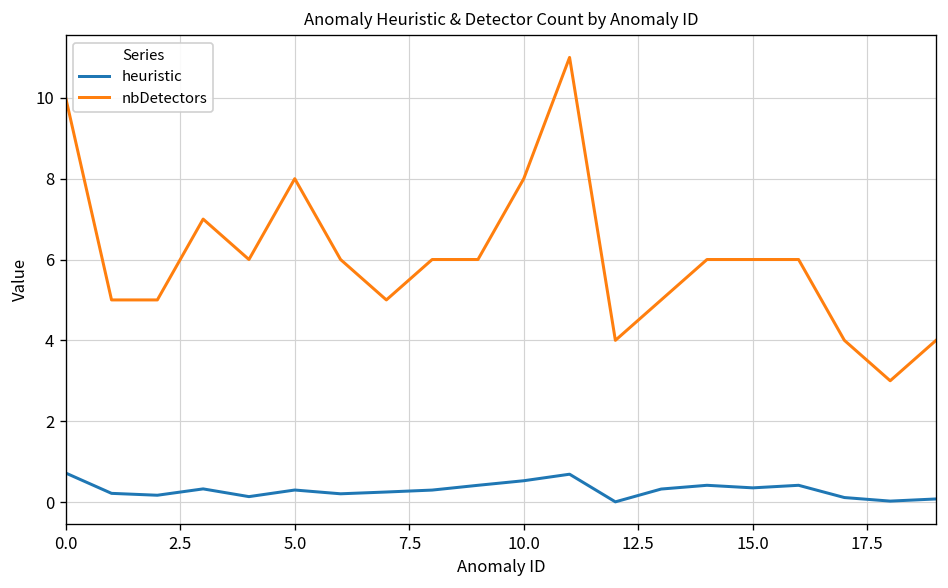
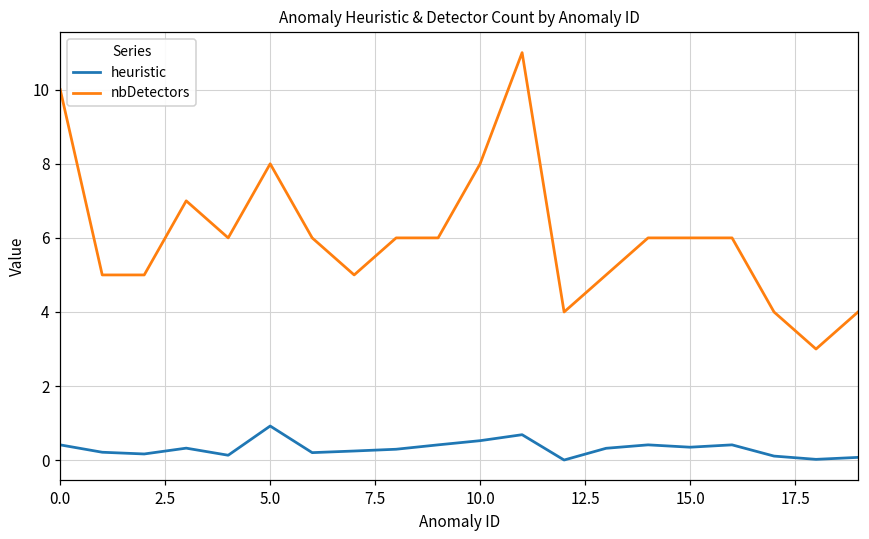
heuristic, 0.0: 0.7 -> 0.4
heuristic, 5.0: 0.3 -> 0.9
